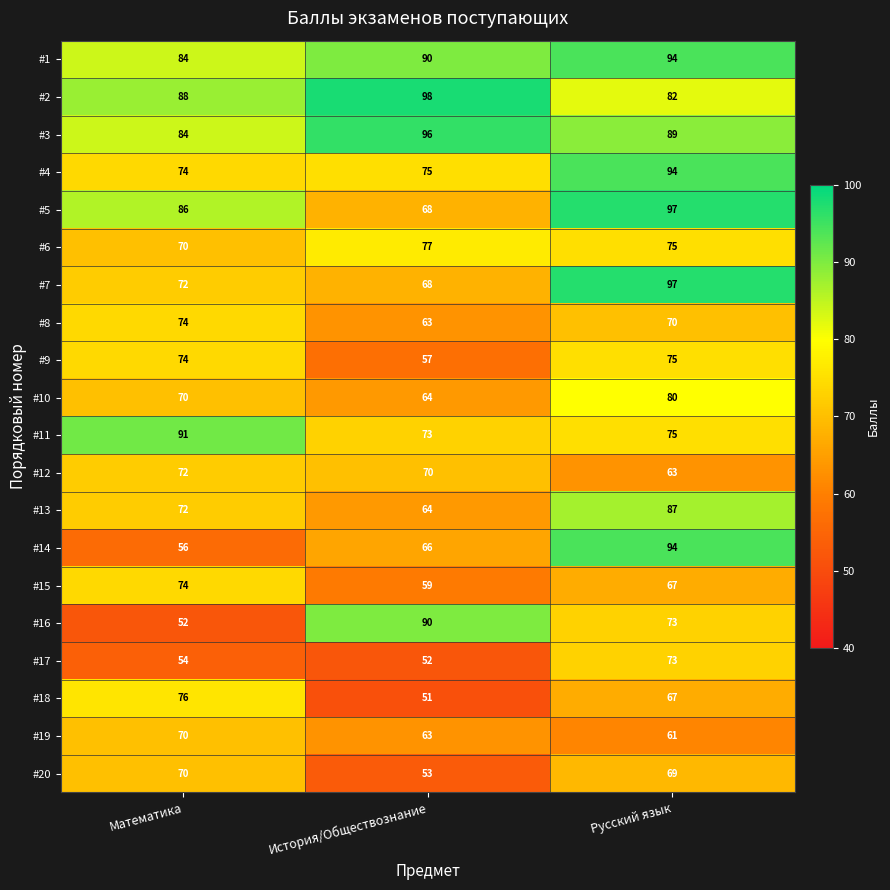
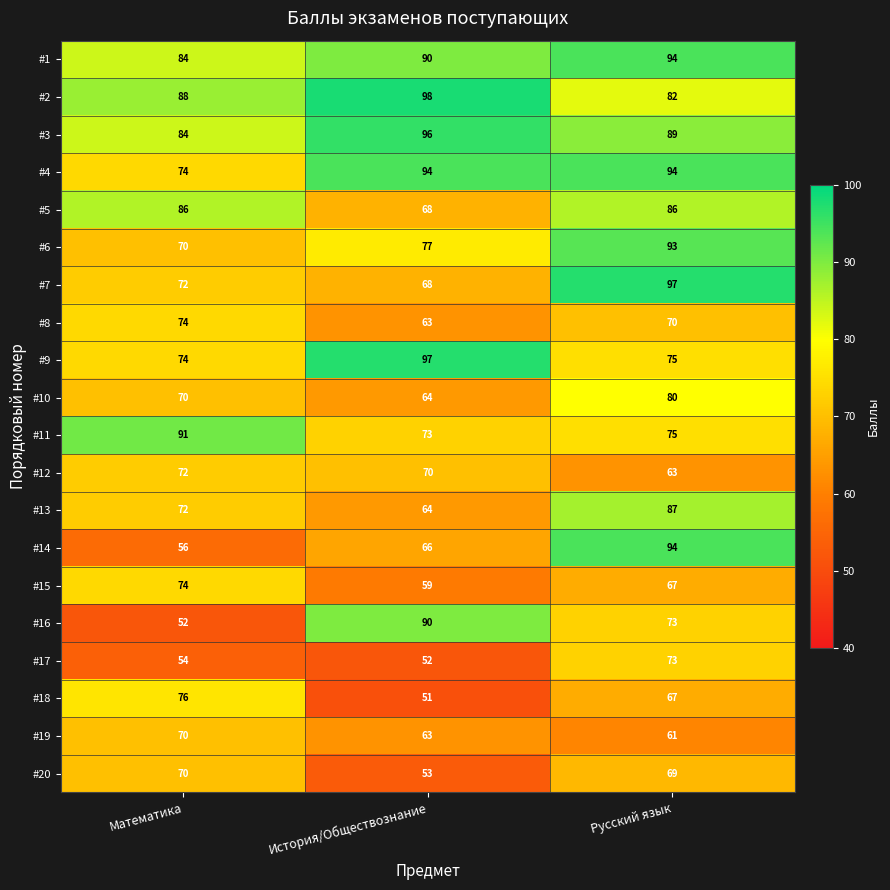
#4, История/Обществознание: 75 -> 94
#5, Русский язык: 97 -> 86
#6, Русский язык: 75 -> 93
#9, История/Обществознание: 57 -> 97
